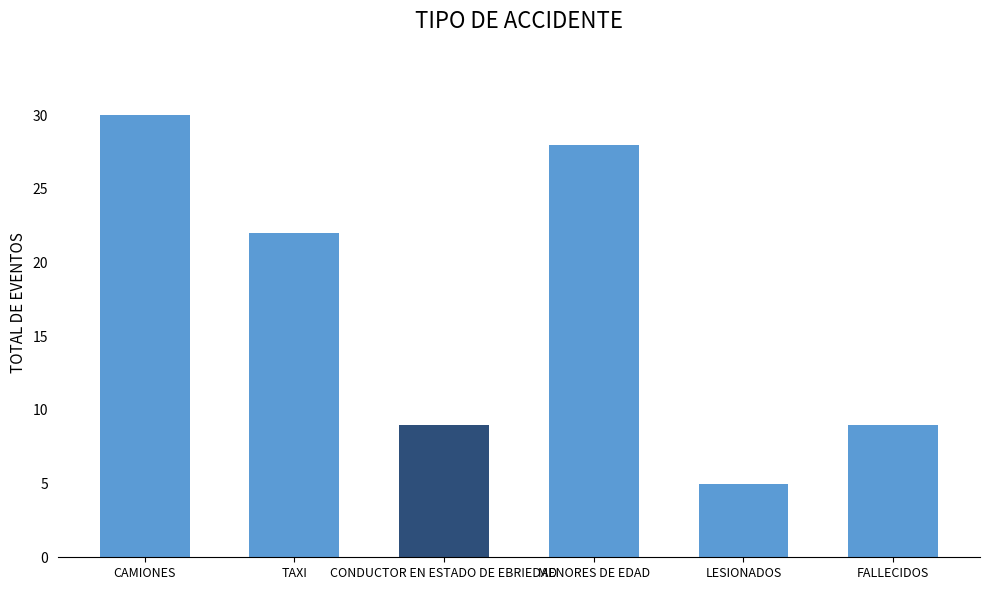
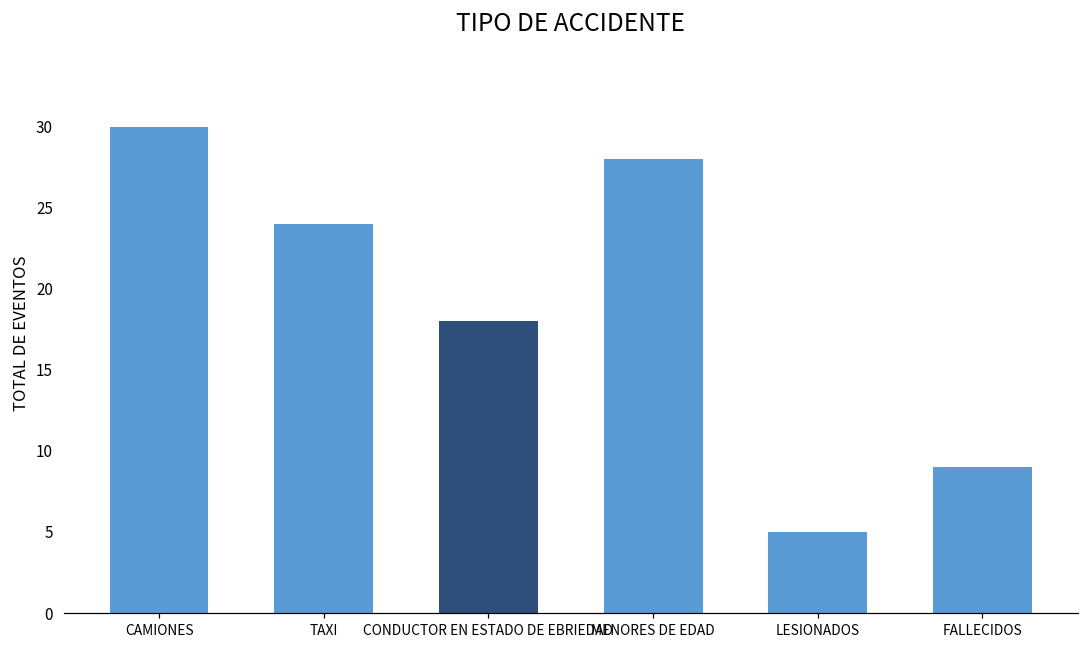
TAXI: 22 -> 24
CONDUCTOR EN ESTADO DE EBRIEDAD: 9 -> 18
